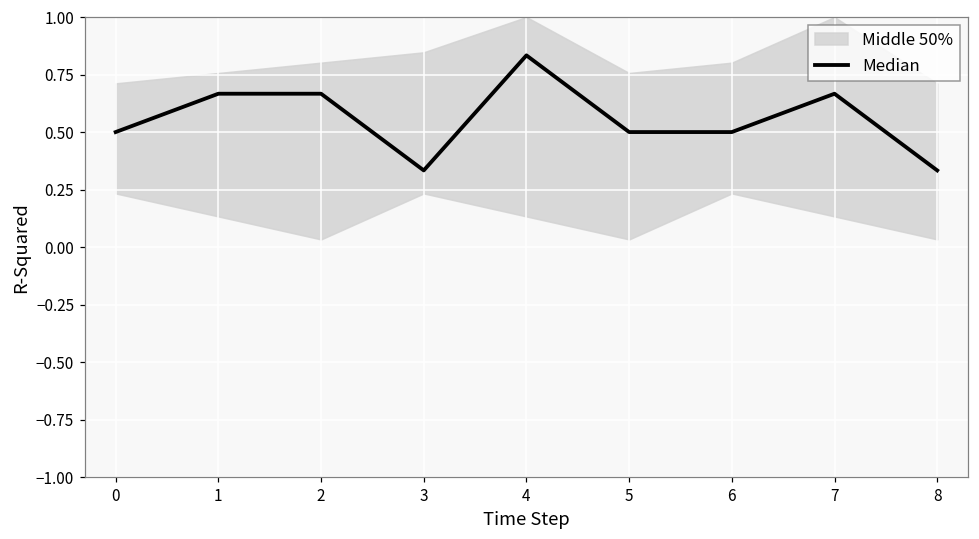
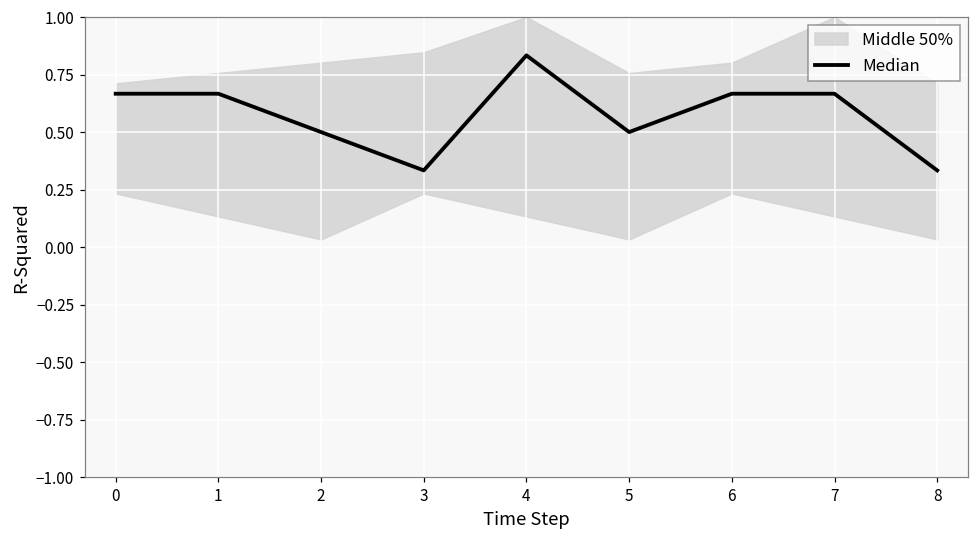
Median, 0: 0.50 -> 0.67
Median, 2: 0.67 -> 0.50
Median, 6: 0.50 -> 0.67
